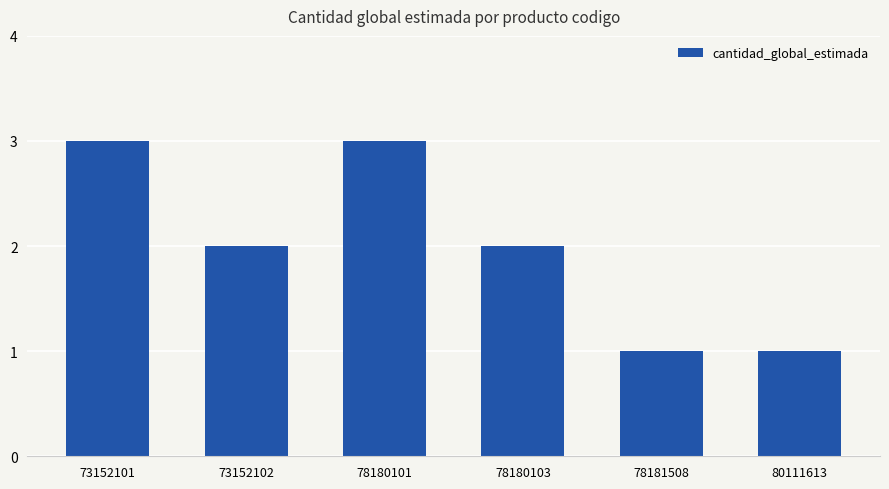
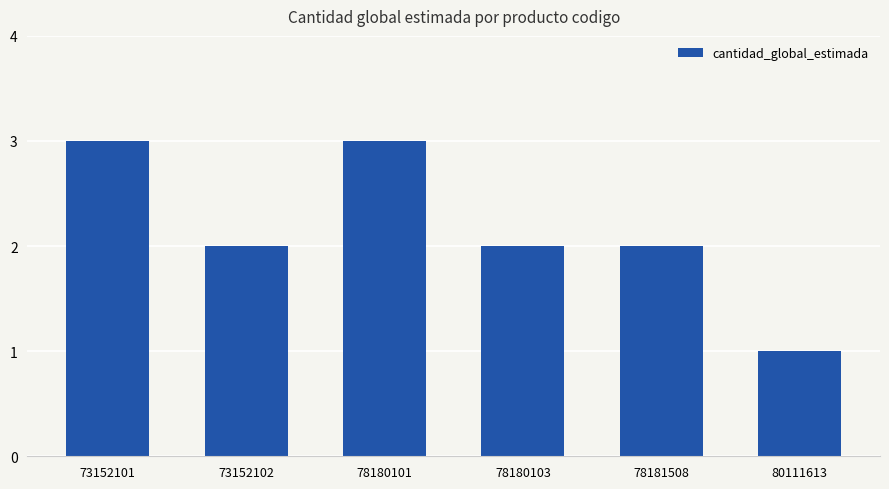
78181508: 1 -> 2
